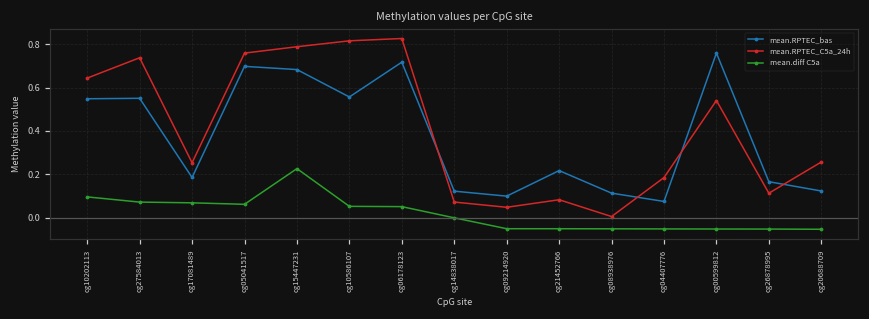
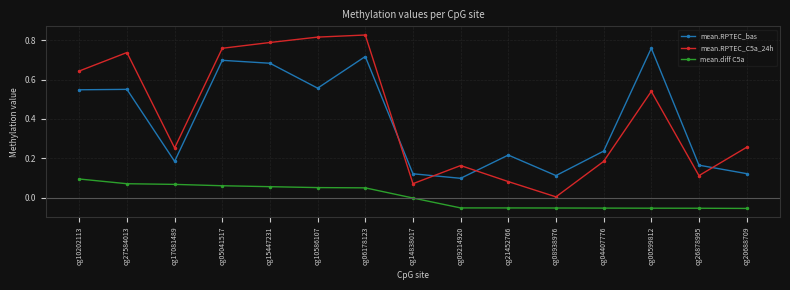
mean.diff C5a, cg15447231: 0.23 -> 0.06
mean.RPTEC_C5a_24h, cg09214920: 0.05 -> 0.16
mean.RPTEC_bas, cg04407776: 0.07 -> 0.24
